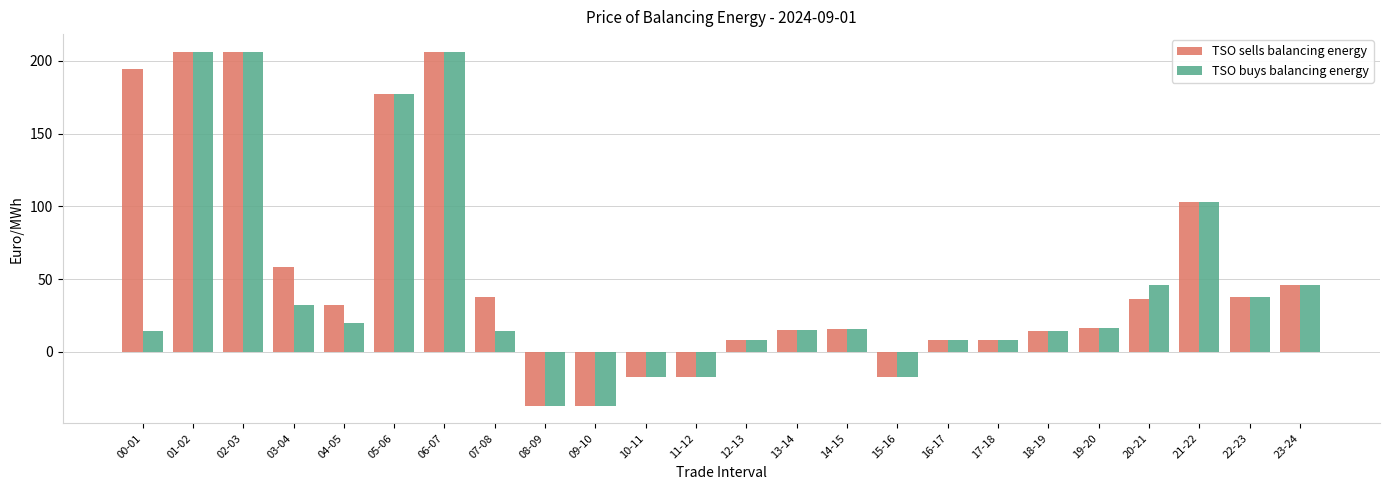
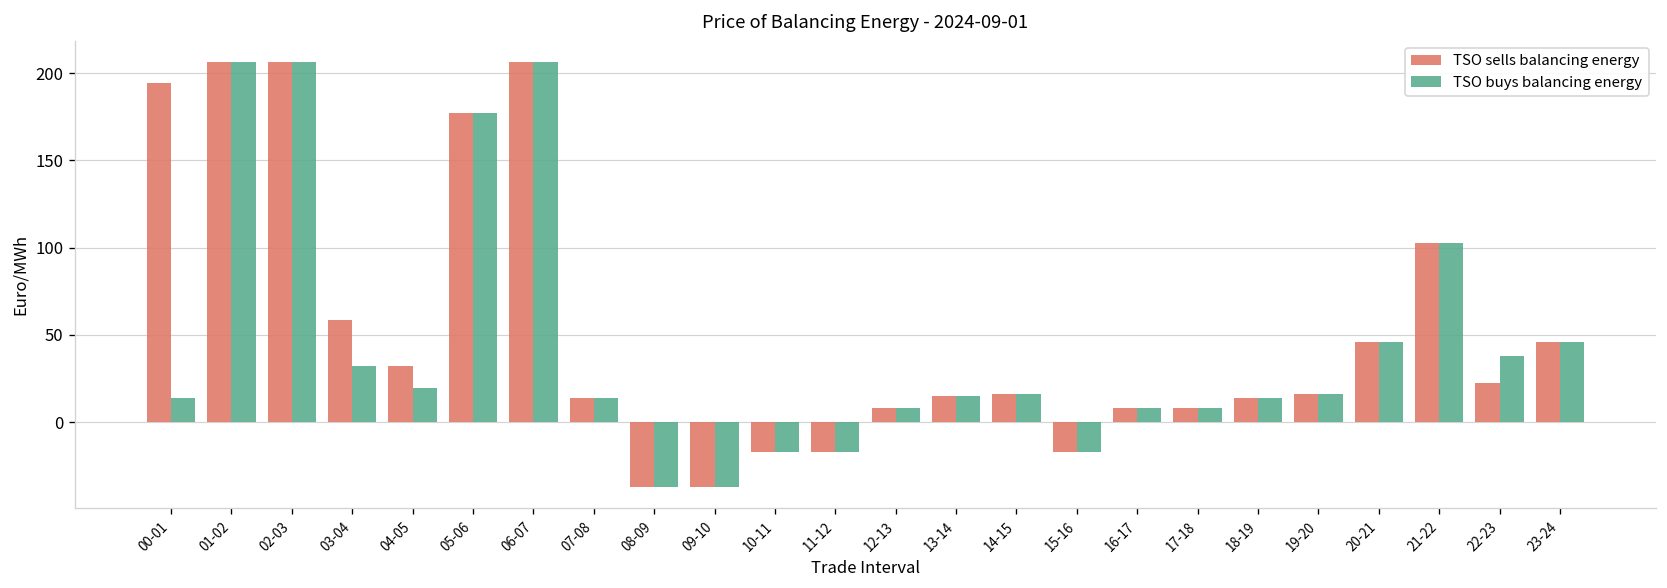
TSO sells balancing energy, 07-08: 37 -> 14
TSO sells balancing energy, 20-21: 36 -> 46
TSO sells balancing energy, 22-23: 38 -> 22
